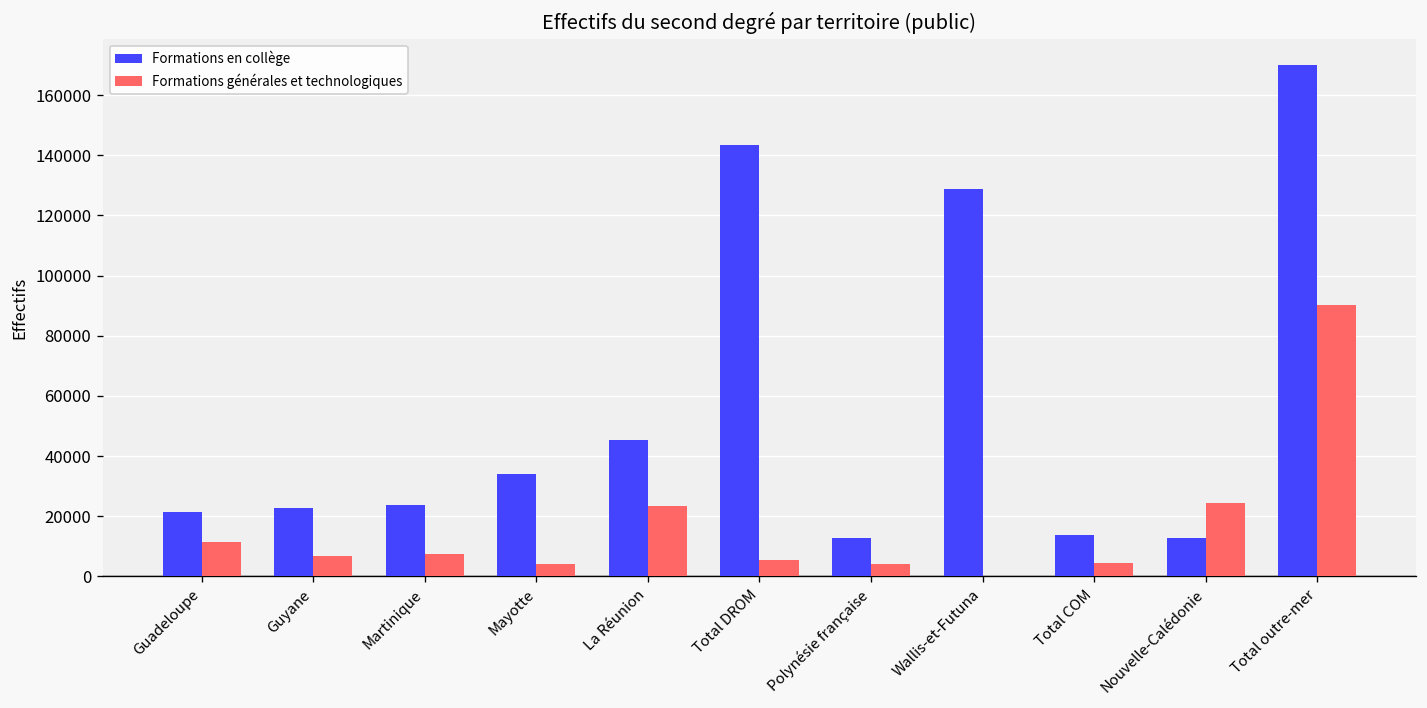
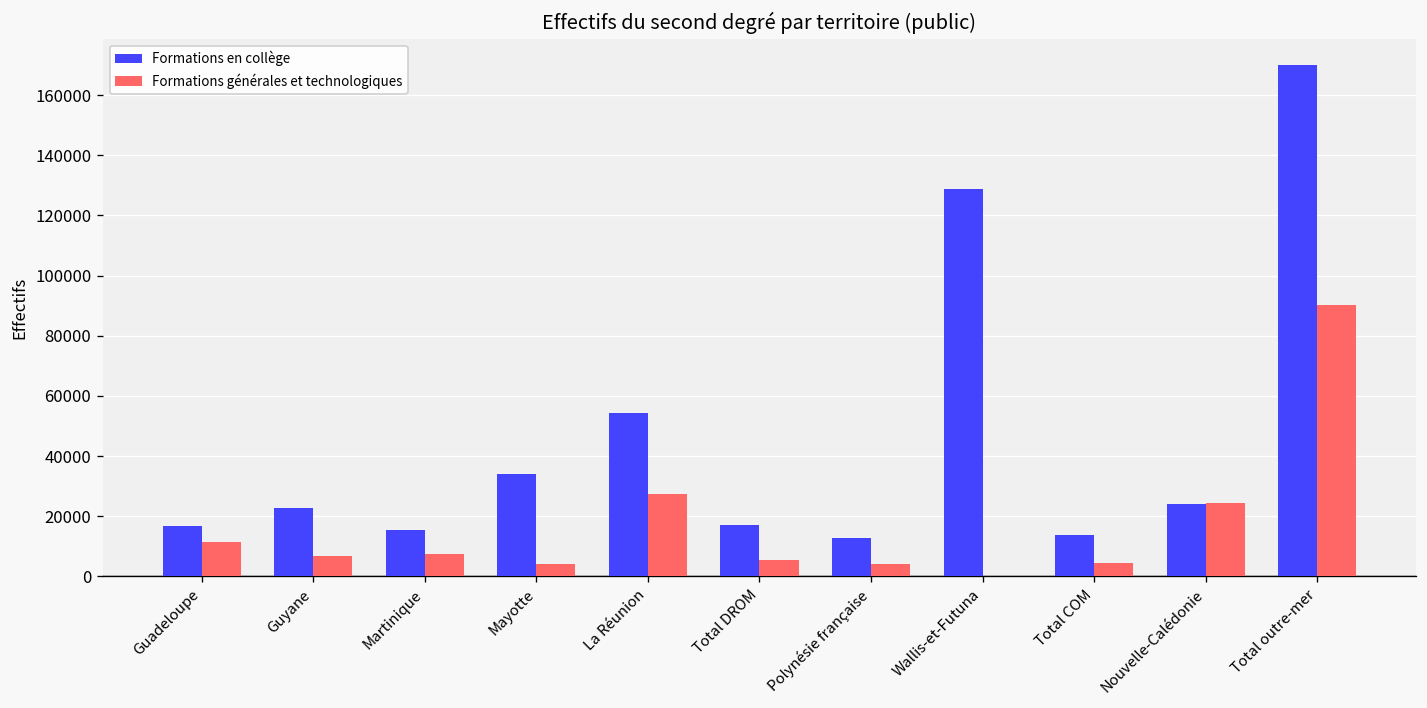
Formations en collège, Guadeloupe: 21000 -> 17000
Formations en collège, Martinique: 24000 -> 16000
Formations en collège, La Réunion: 45000 -> 54000
Formations générales et technologiques, La Réunion: 23000 -> 27000
Formations en collège, Total DROM: 144000 -> 17000
Formations en collège, Nouvelle-Calédonie: 13000 -> 24000
